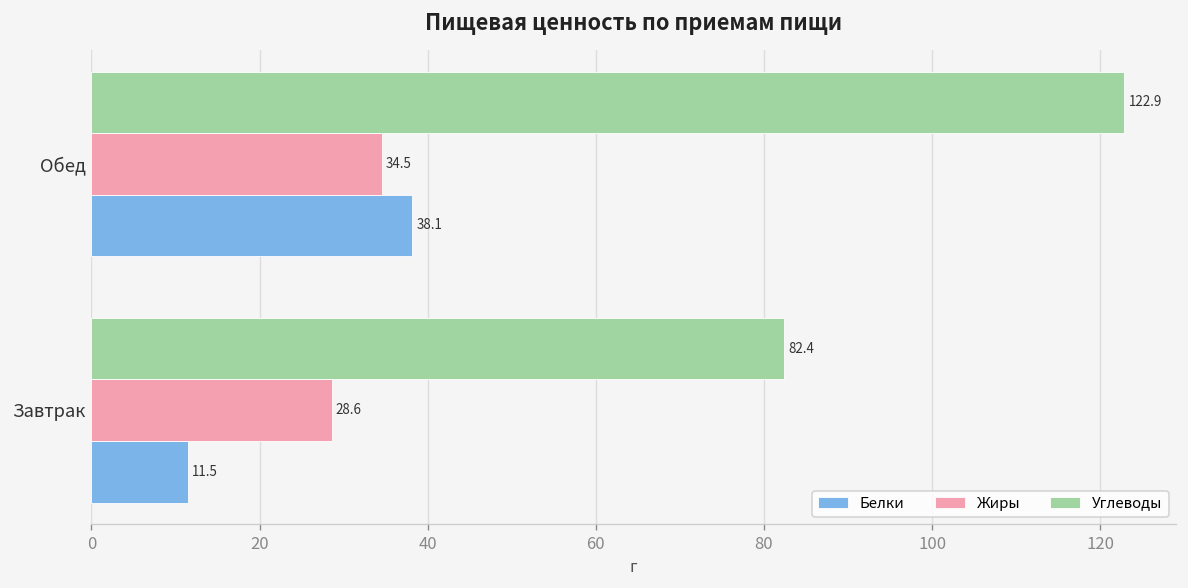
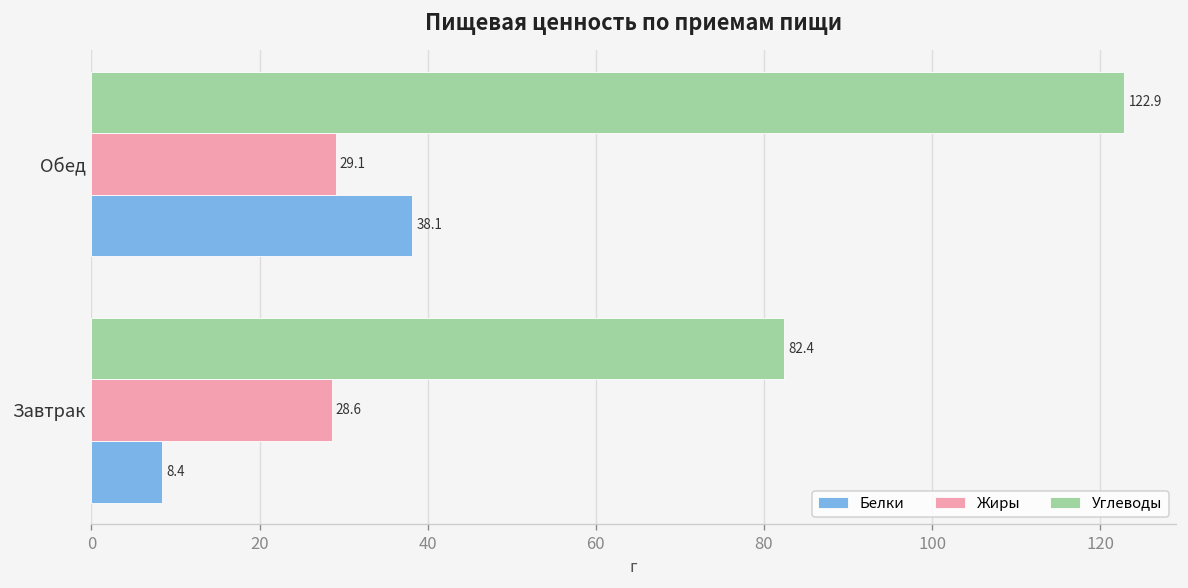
Жиры, Обед: 34.5 -> 29.1
Белки, Завтрак: 11.5 -> 8.4
